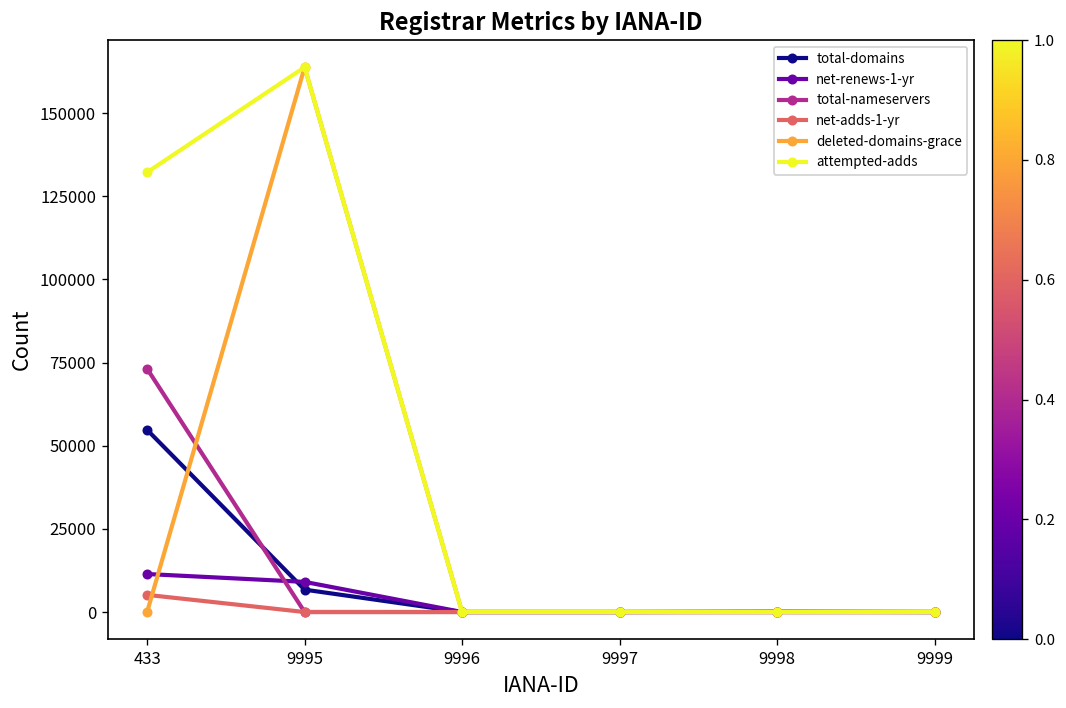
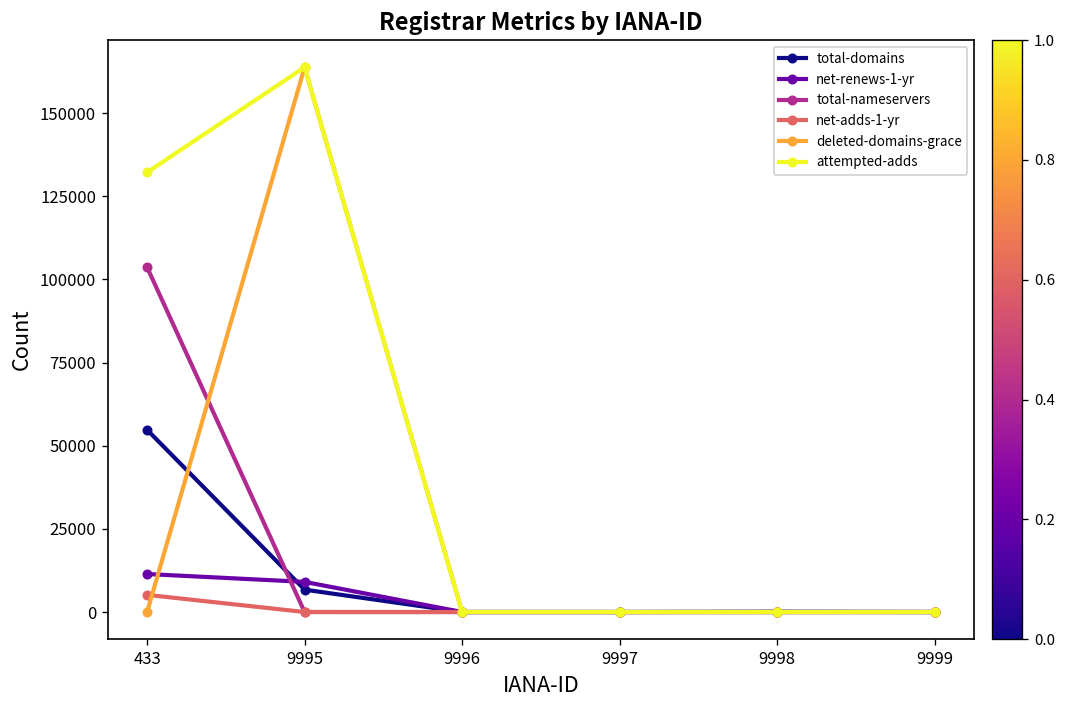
total-nameservers, 433: 73000 -> 104000
